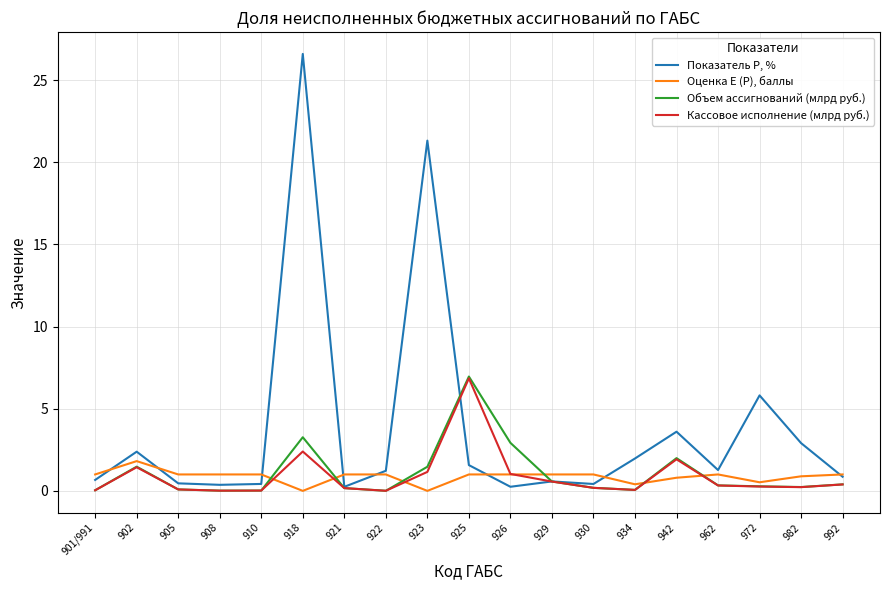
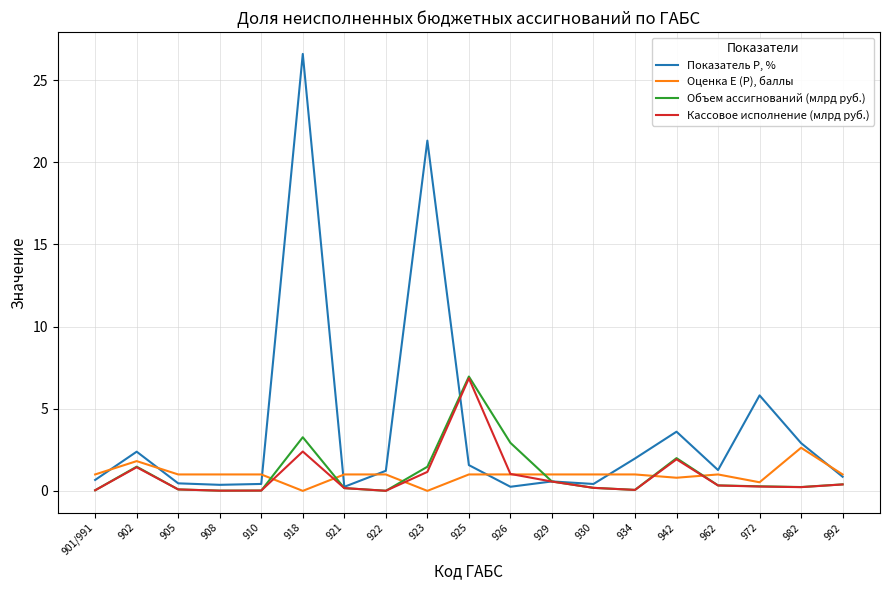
Оценка E (P), баллы, 934: 0.4 -> 1.0
Оценка E (P), баллы, 982: 0.9 -> 2.6
